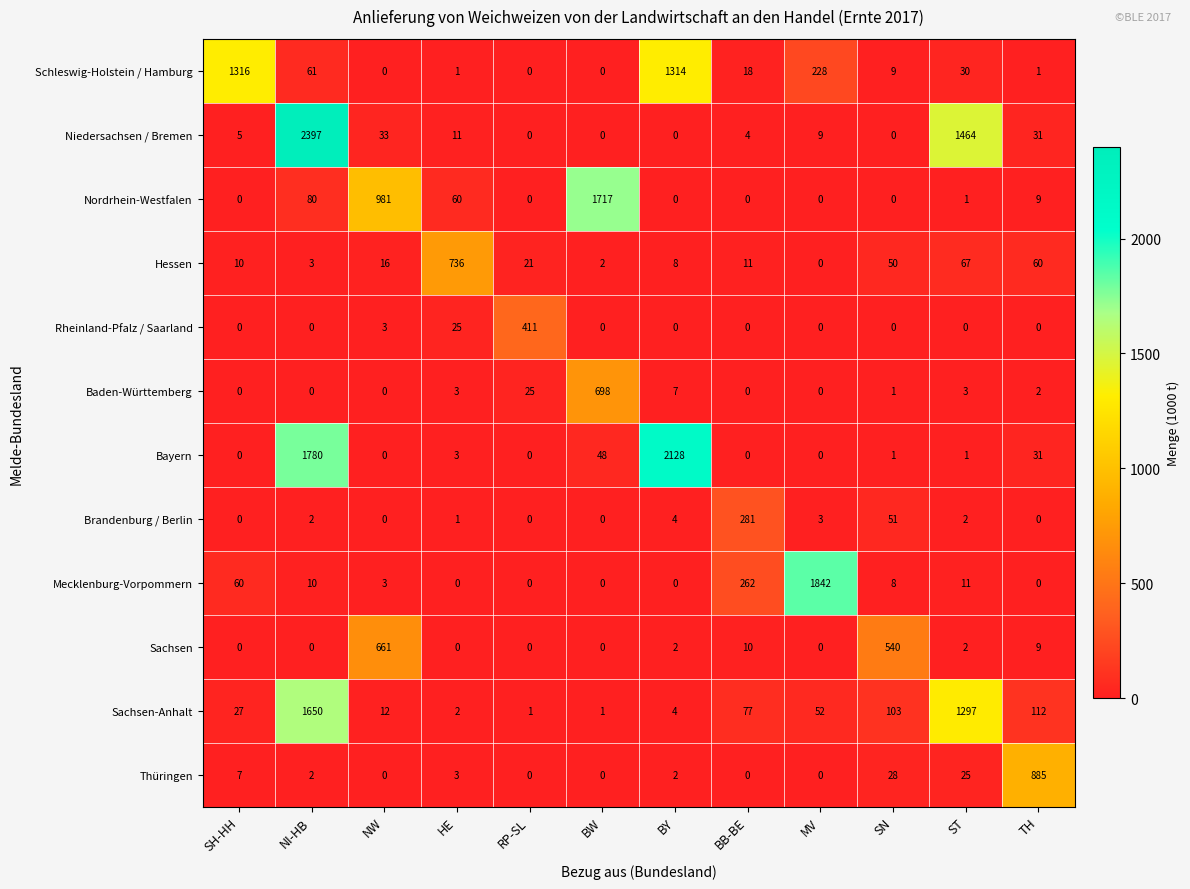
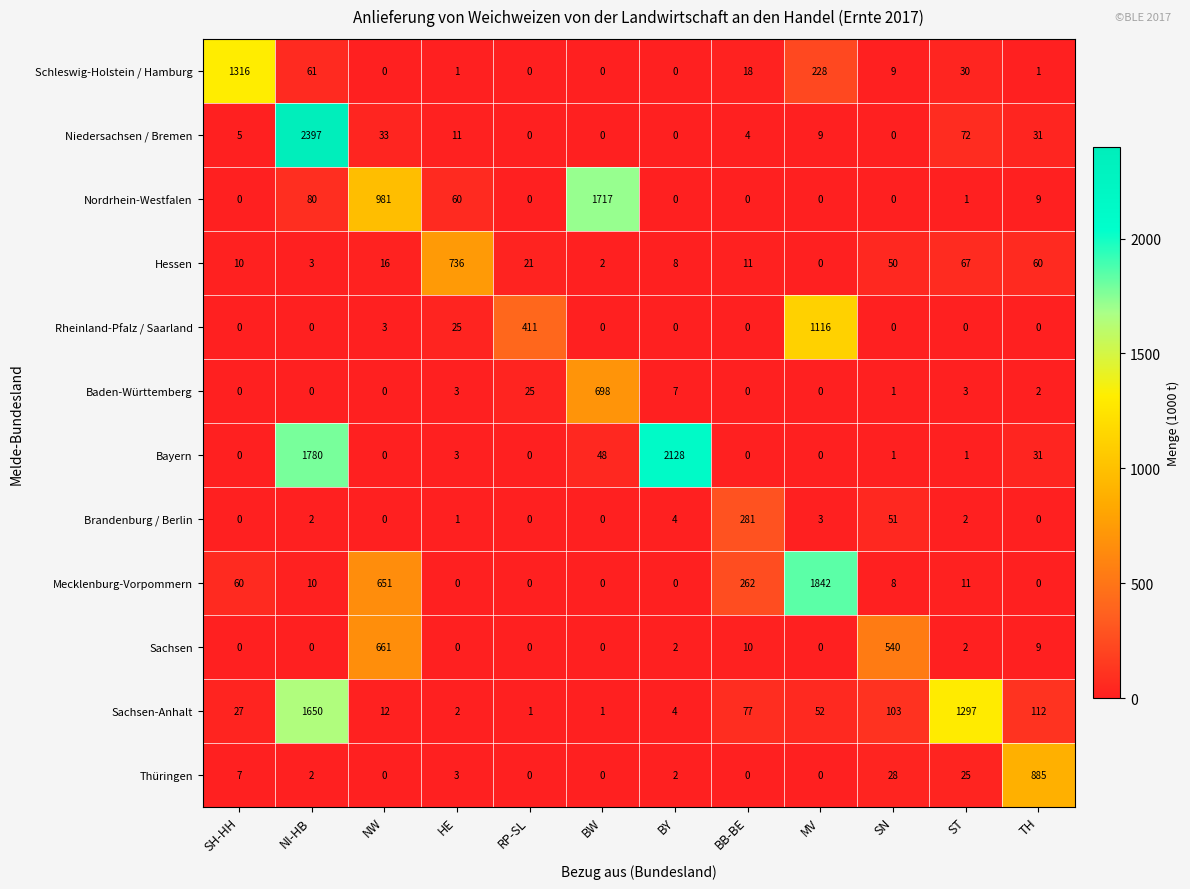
Schleswig-Holstein / Hamburg, BY: 1314 -> 0
Niedersachsen / Bremen, ST: 1464 -> 72
Rheinland-Pfalz / Saarland, MV: 0 -> 1116
Mecklenburg-Vorpommern, NW: 3 -> 651
